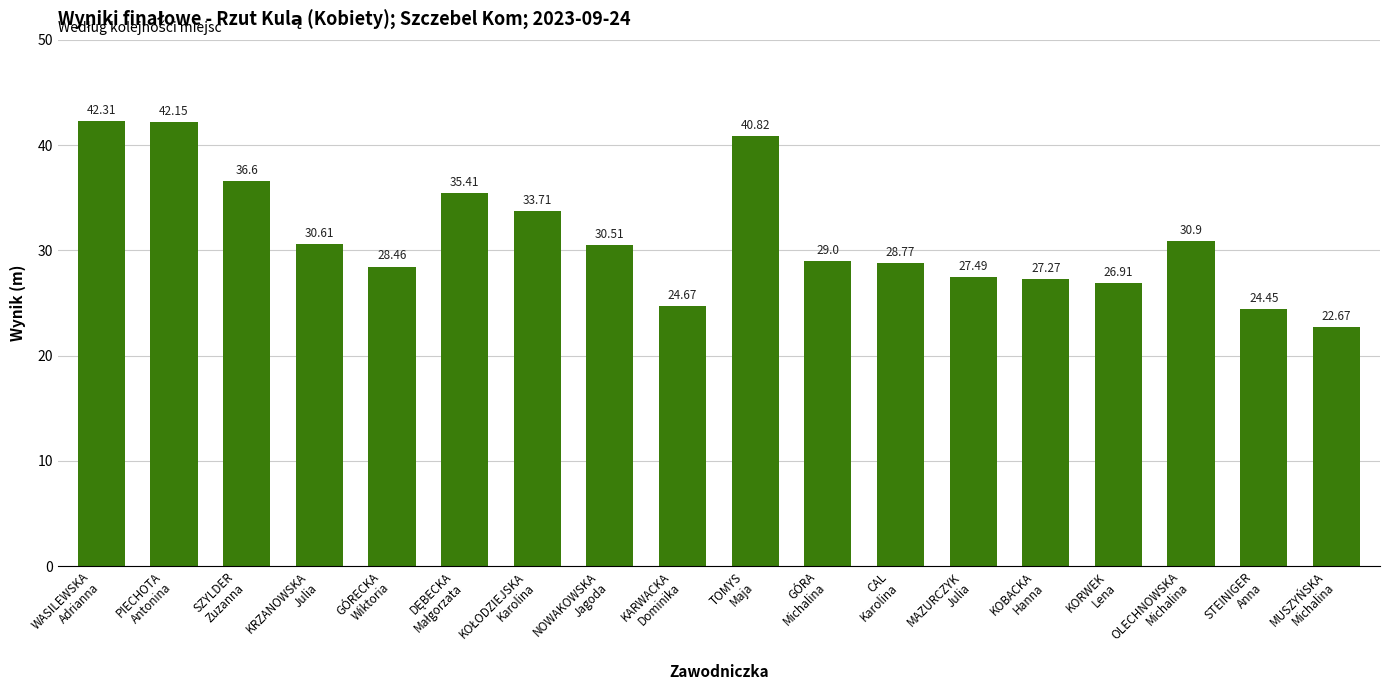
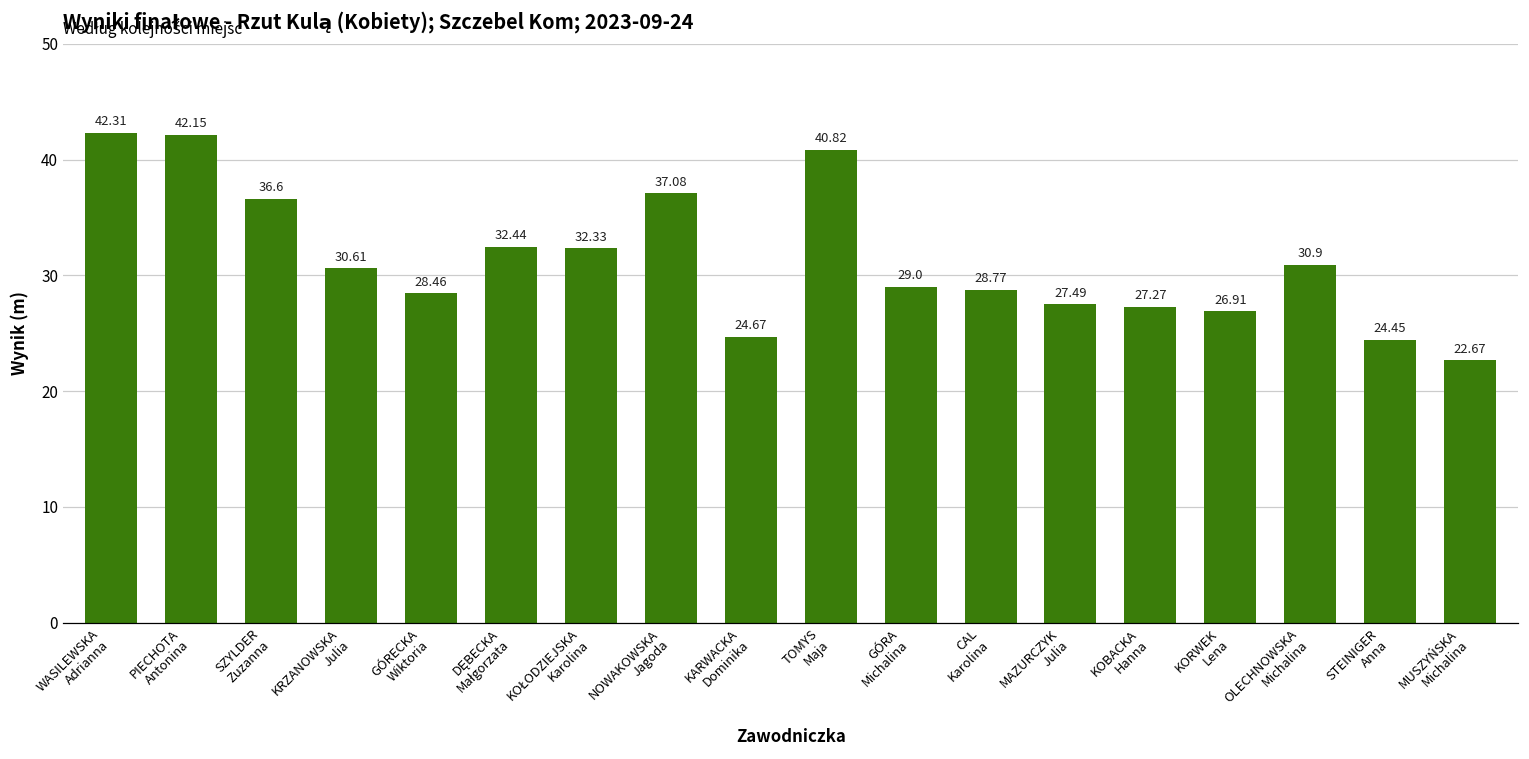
DĘBECKA Małgorzata: 35.41 -> 32.44
KOŁODZIEJSKA Karolina: 33.71 -> 32.33
NOWAKOWSKA Jagoda: 30.51 -> 37.08
